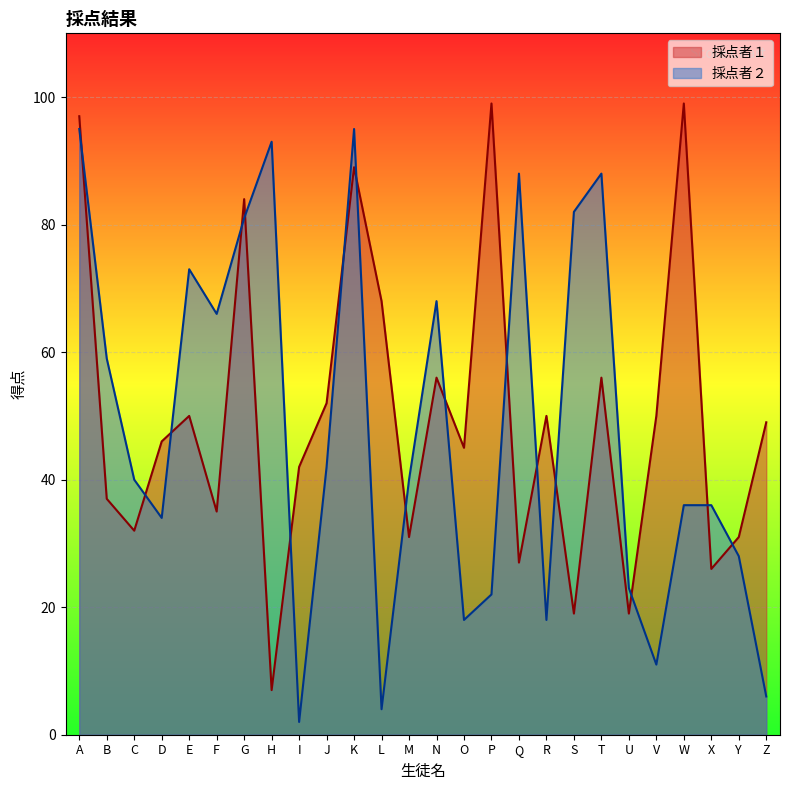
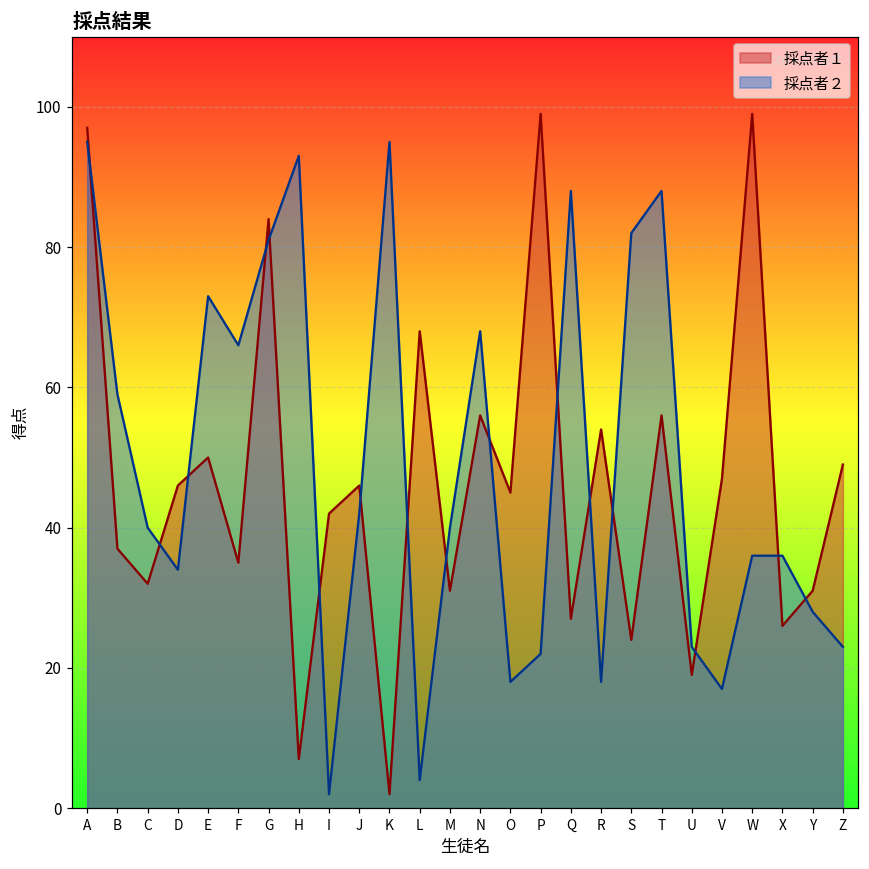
採点者１, J: 52 -> 46
採点者１, K: 89 -> 2
採点者１, R: 50 -> 54
採点者１, S: 19 -> 24
採点者１, V: 50 -> 47
採点者２, V: 11 -> 17
採点者２, Z: 6 -> 23
